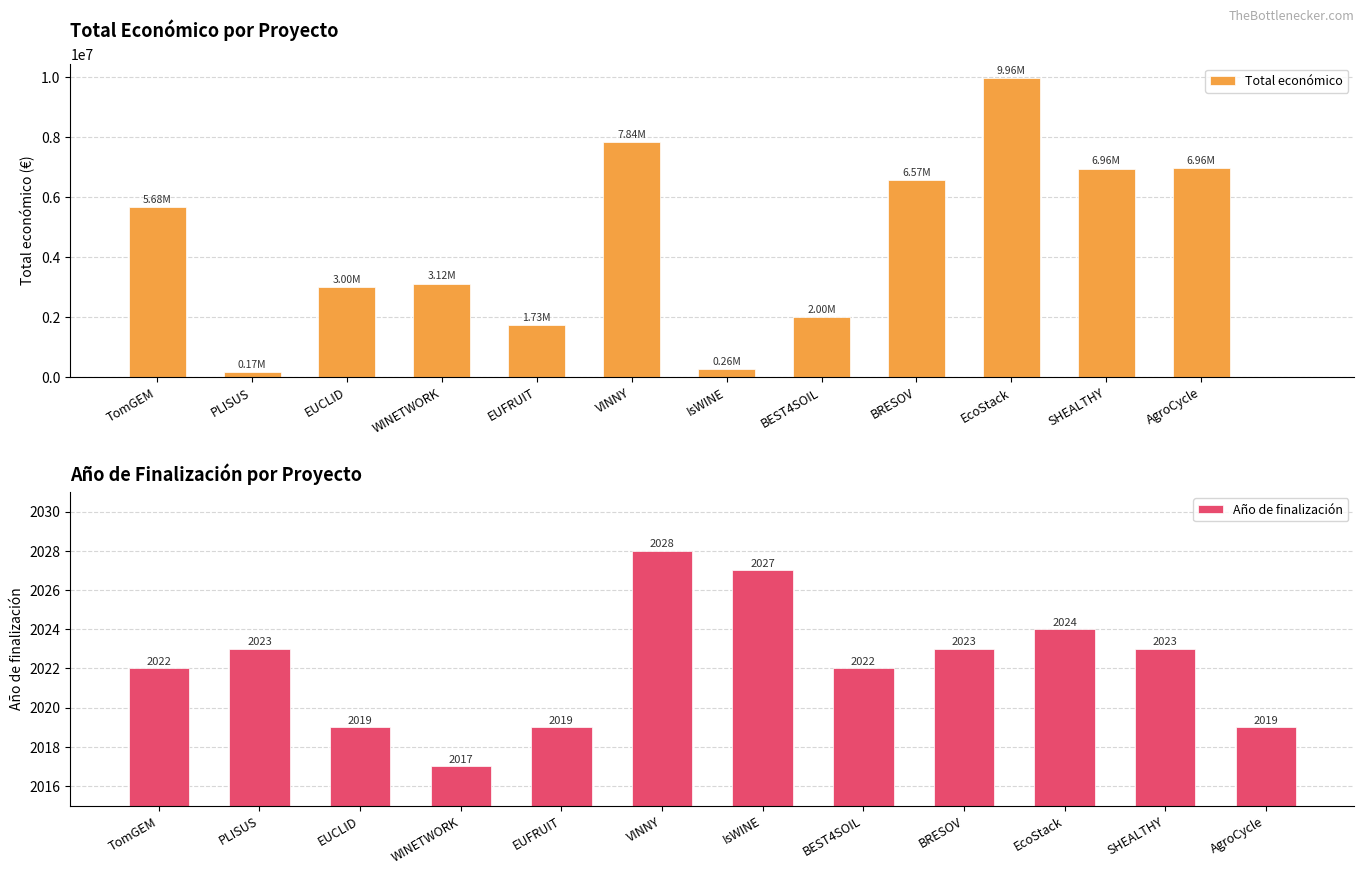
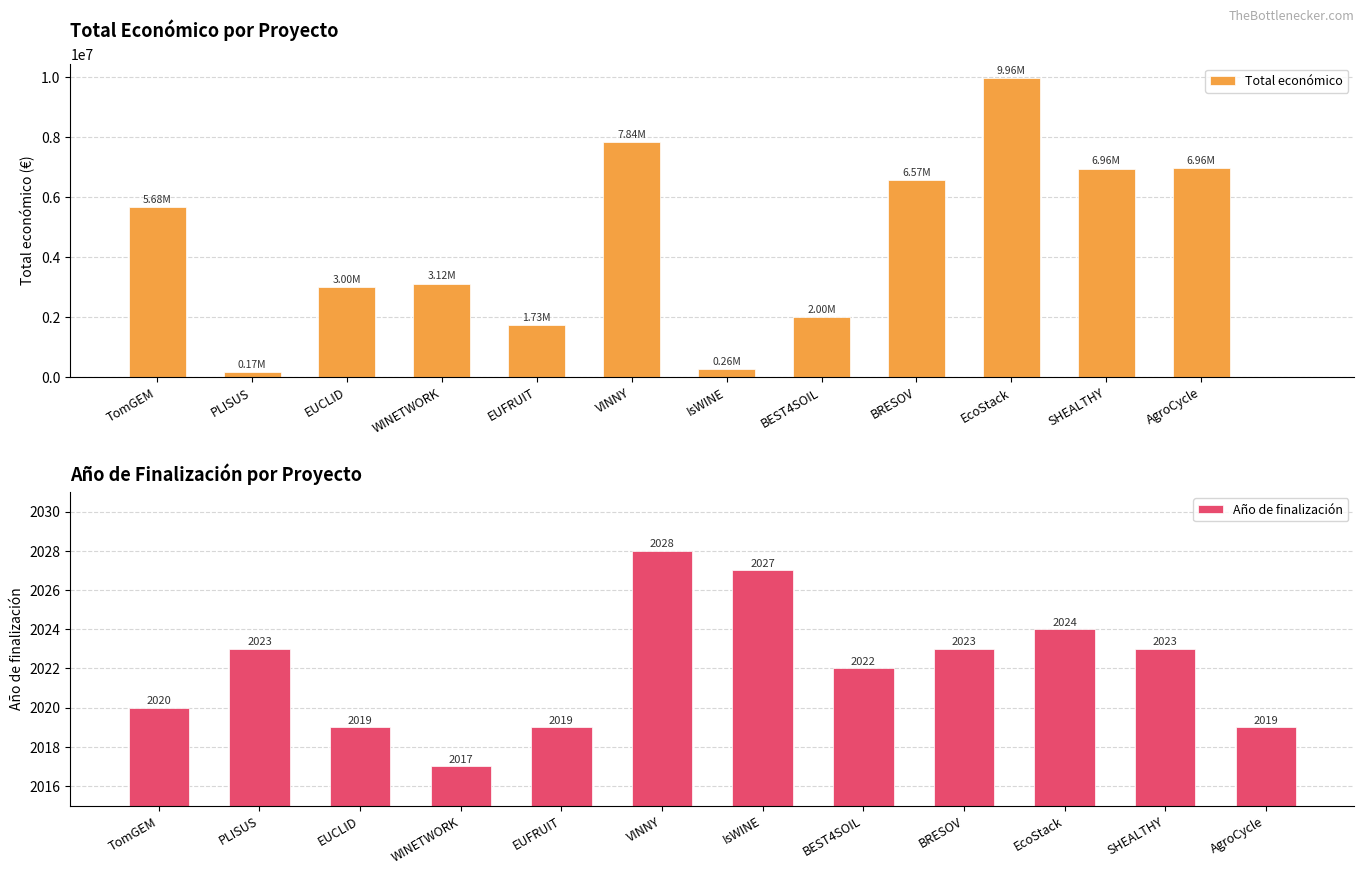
Año de Finalización por Proyecto, TomGEM: 2022 -> 2020
